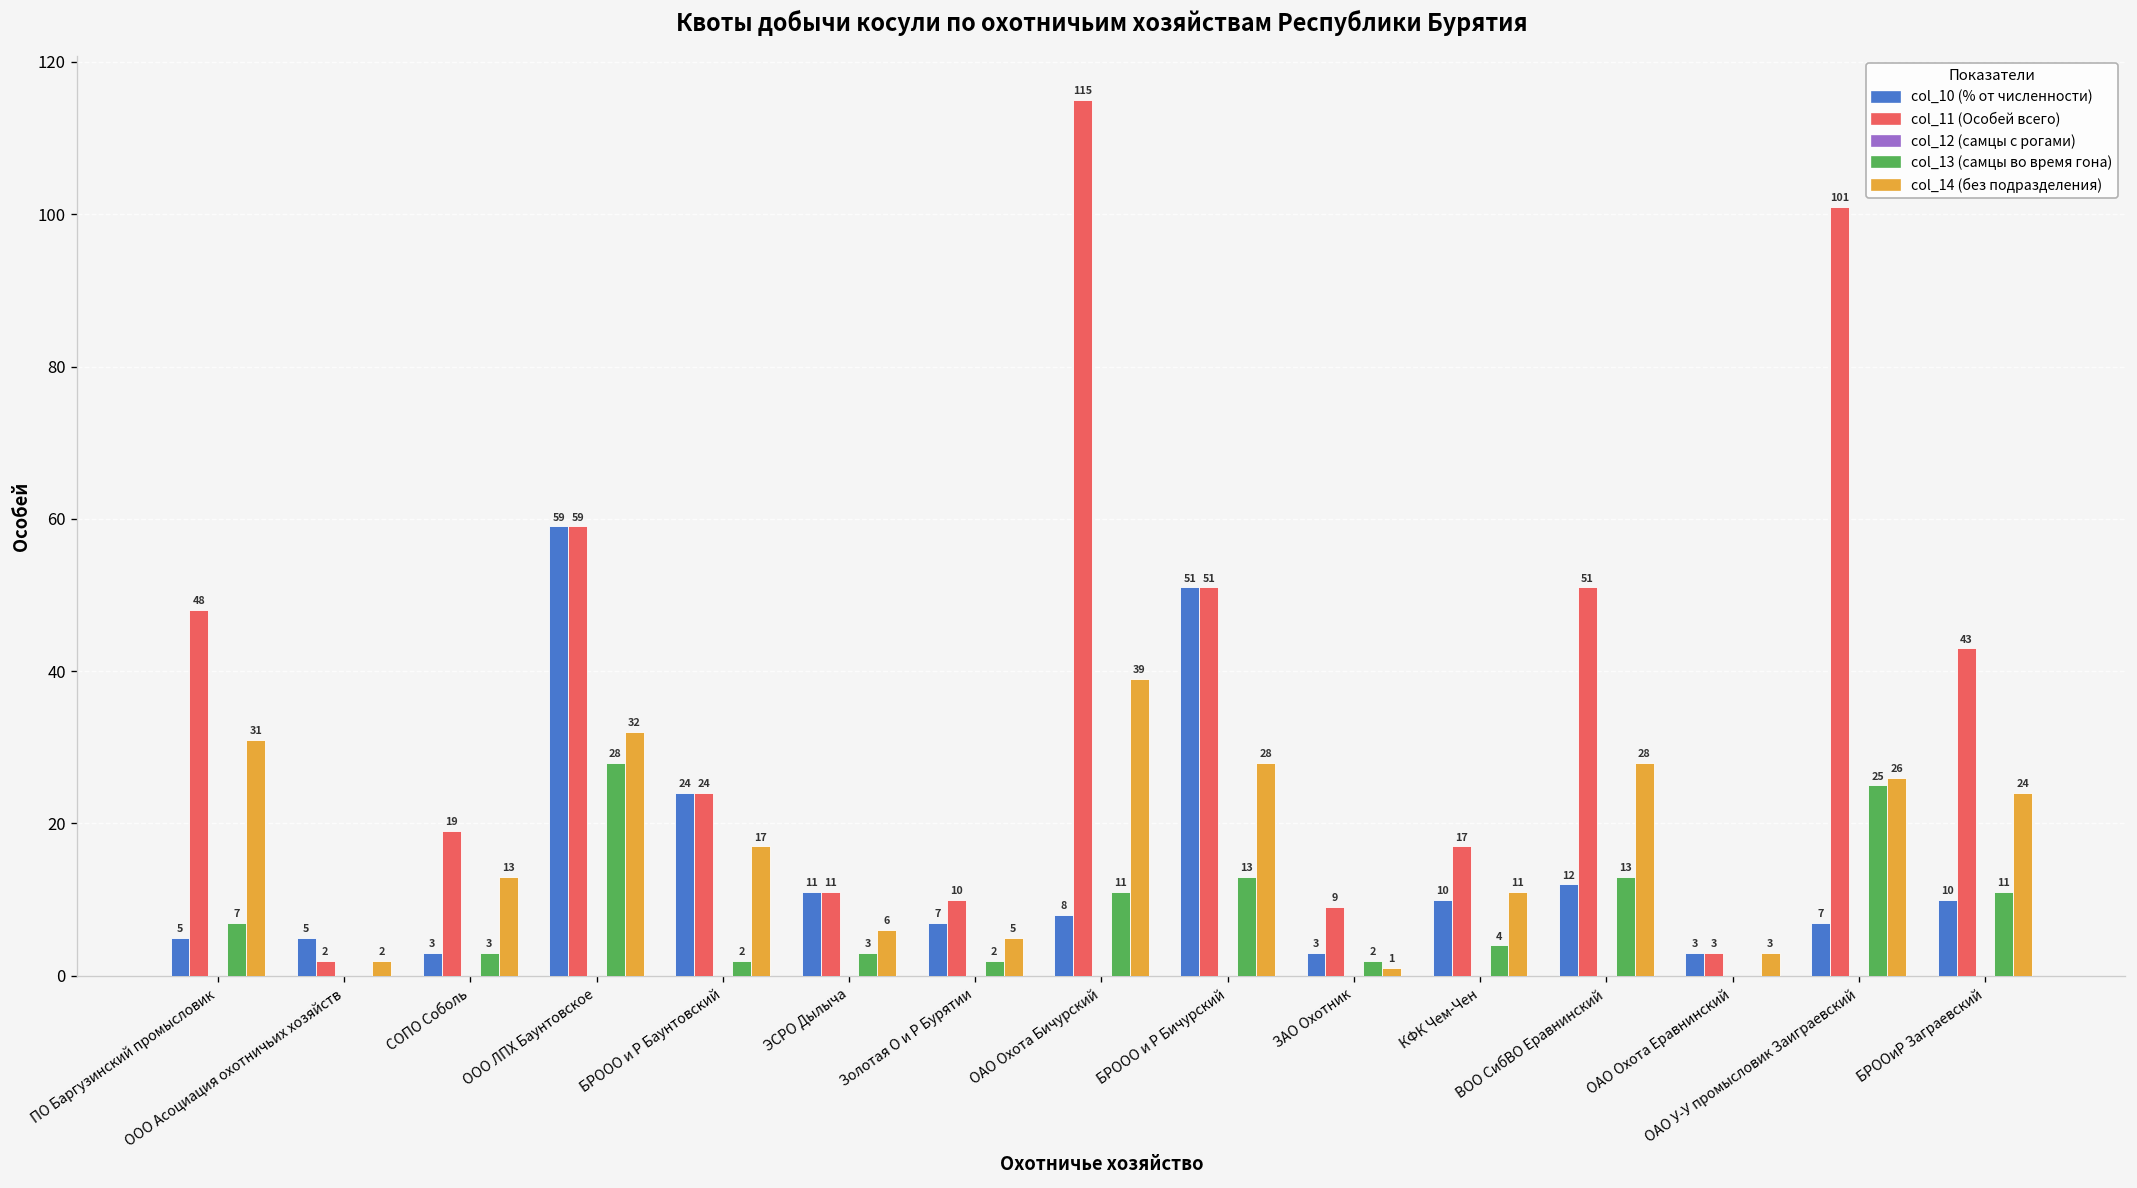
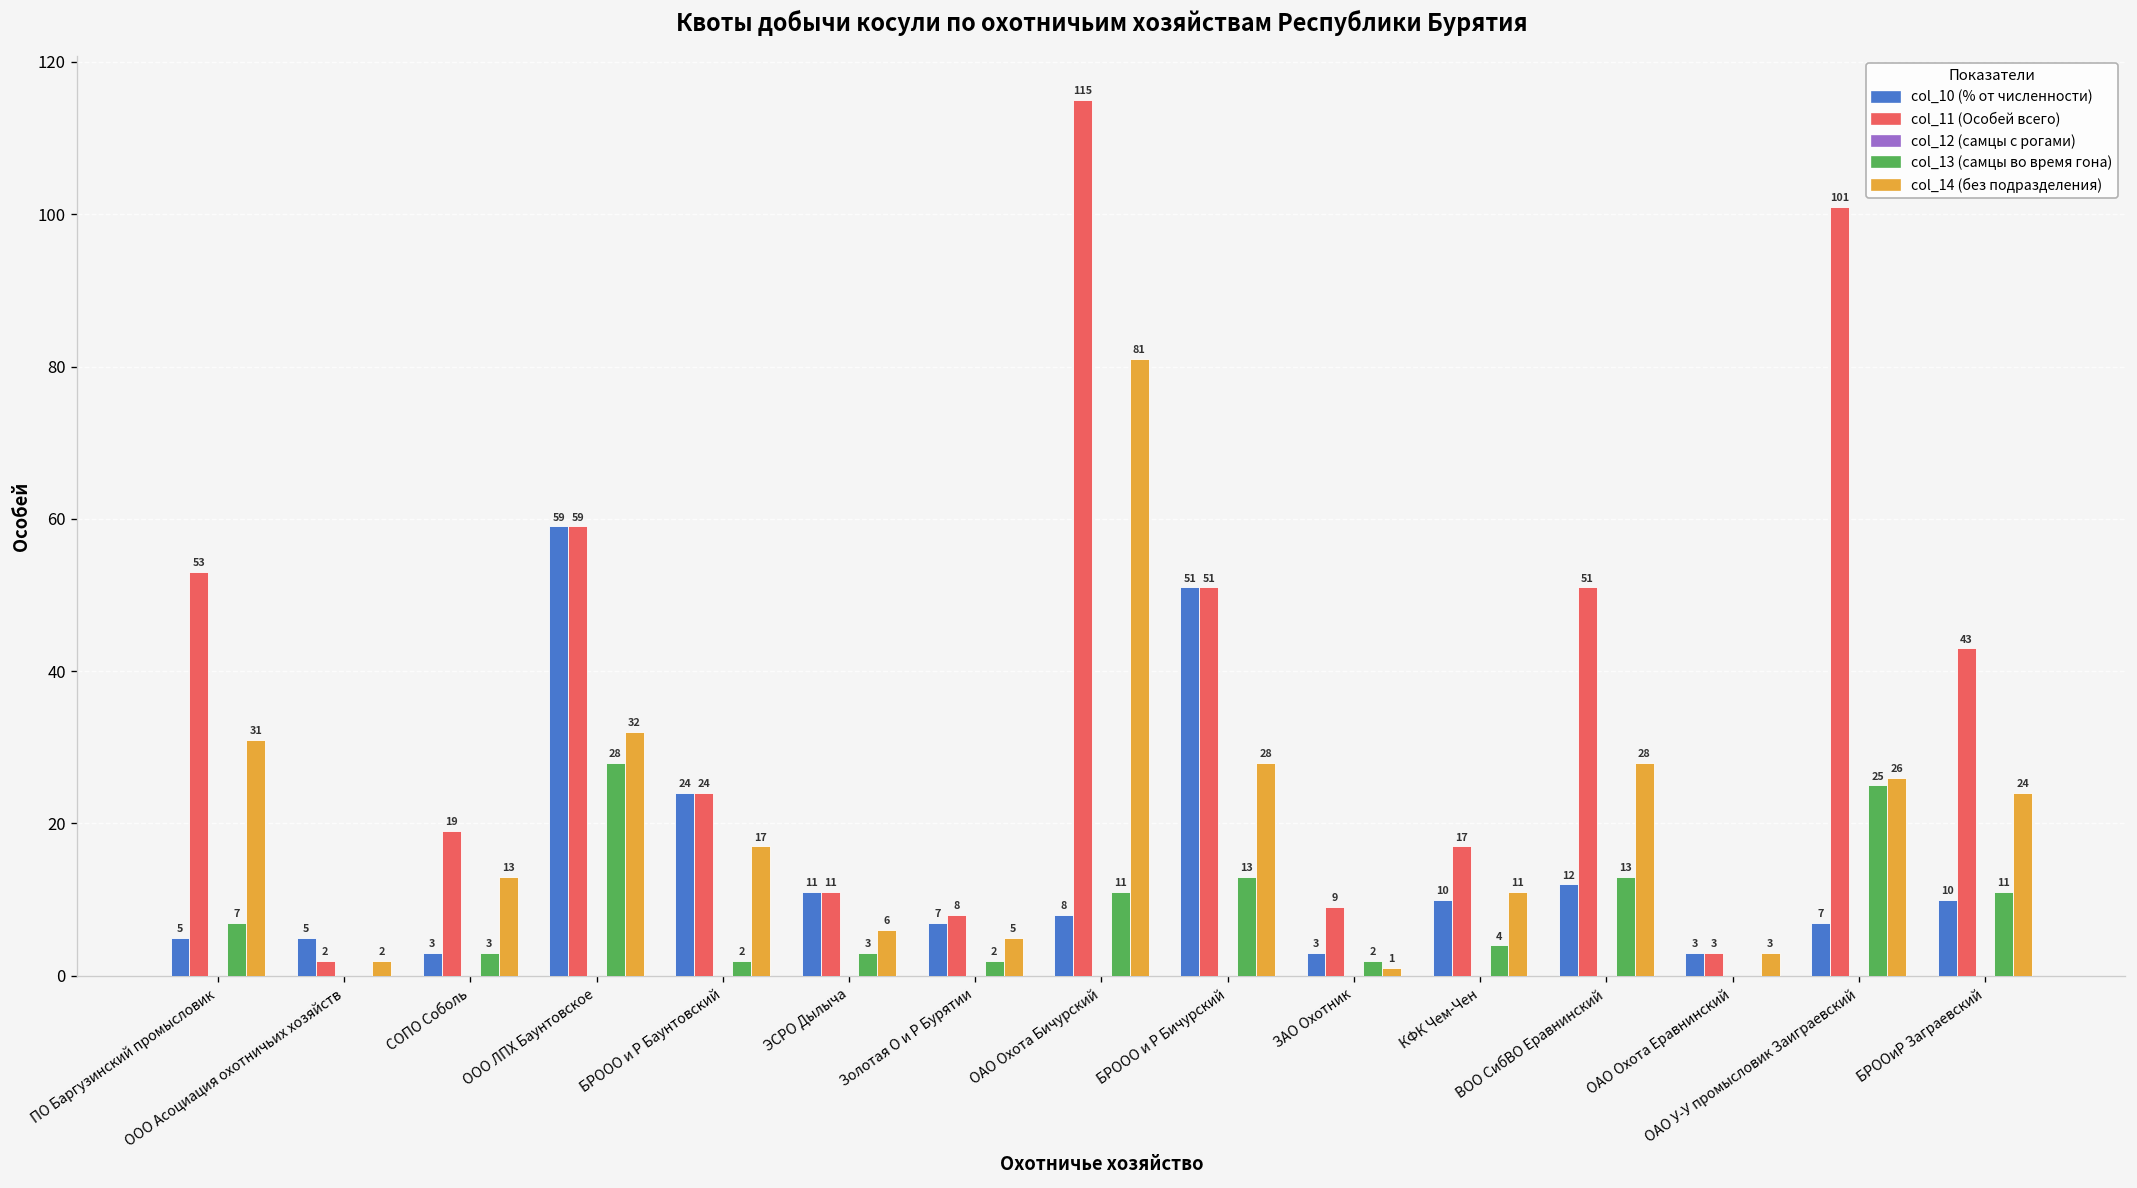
col_11 (Особей всего), ПО Баргузинский промысловик: 48 -> 53
col_11 (Особей всего), Золотая О и Р Бурятии: 10 -> 8
col_14 (без подразделения), ОАО Охота Бичурский: 39 -> 81
